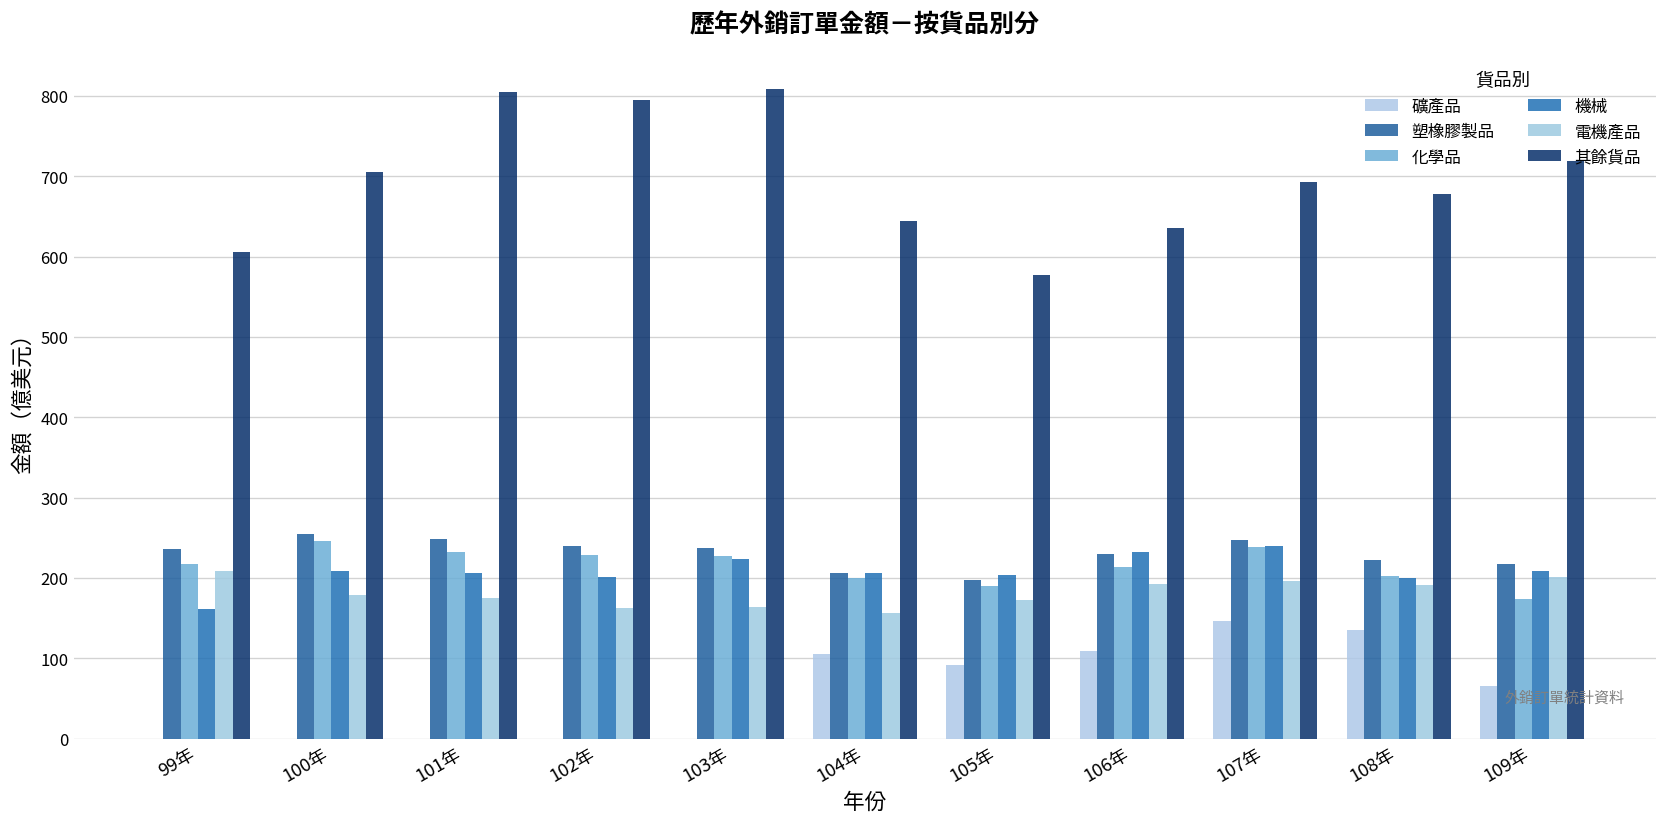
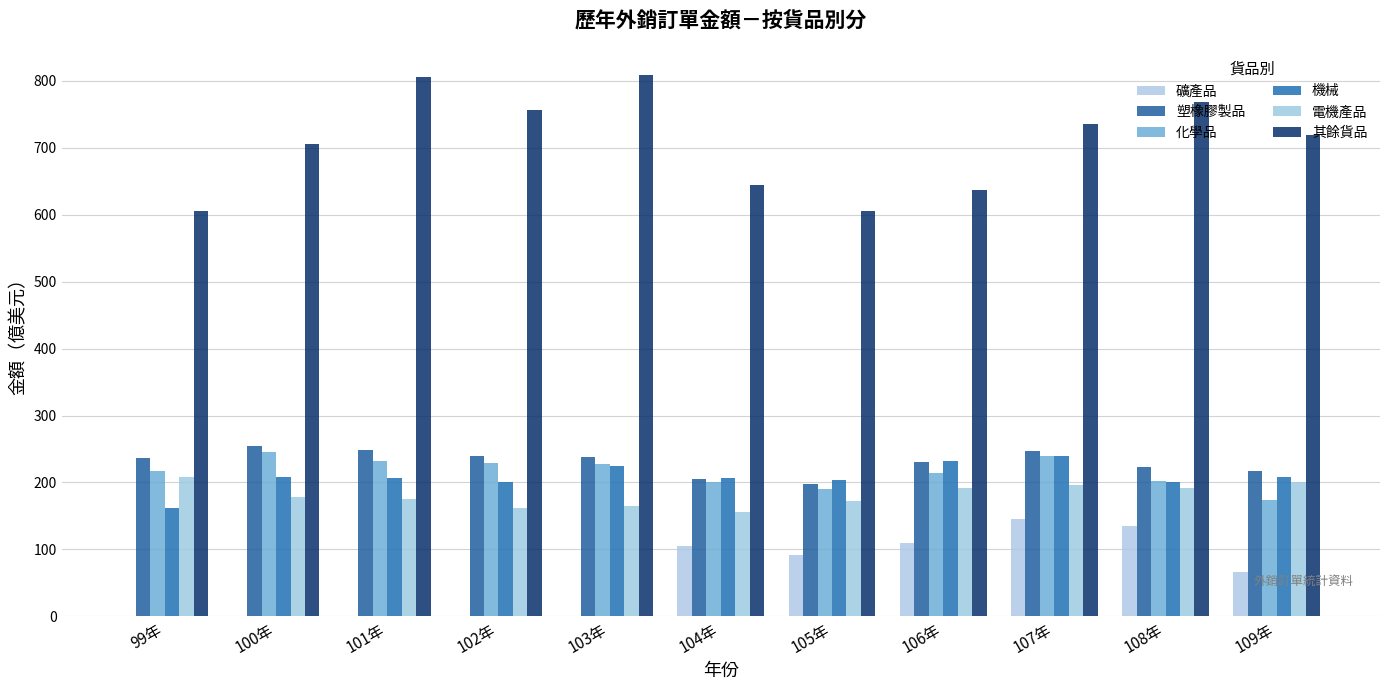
其餘貨品, 102年: 790 -> 760
其餘貨品, 105年: 580 -> 600
其餘貨品, 107年: 690 -> 740
其餘貨品, 108年: 680 -> 770
